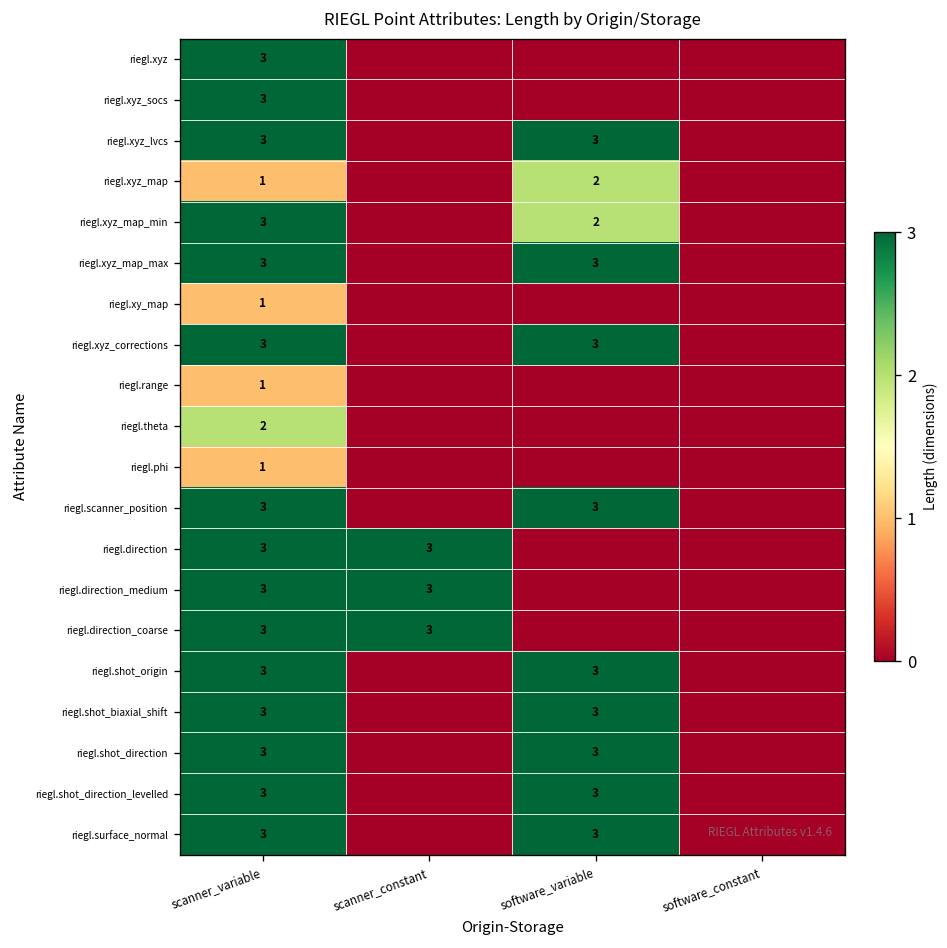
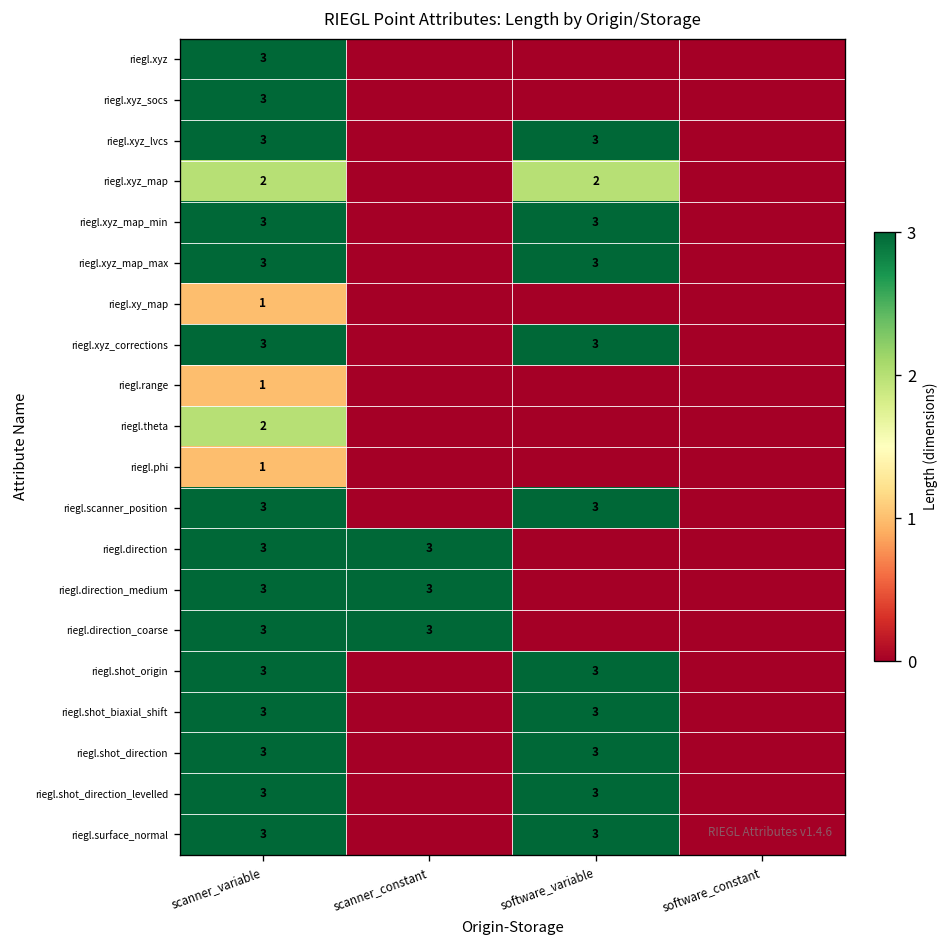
riegl.xyz_map, scanner_variable: 1 -> 2
riegl.xyz_map_min, software_variable: 2 -> 3
